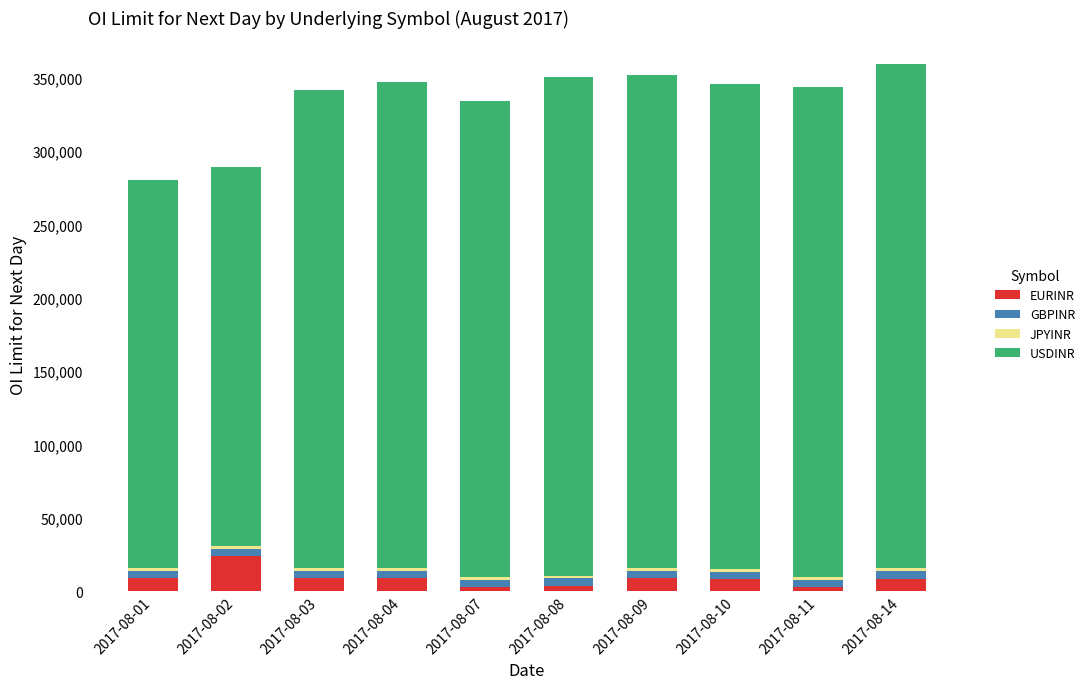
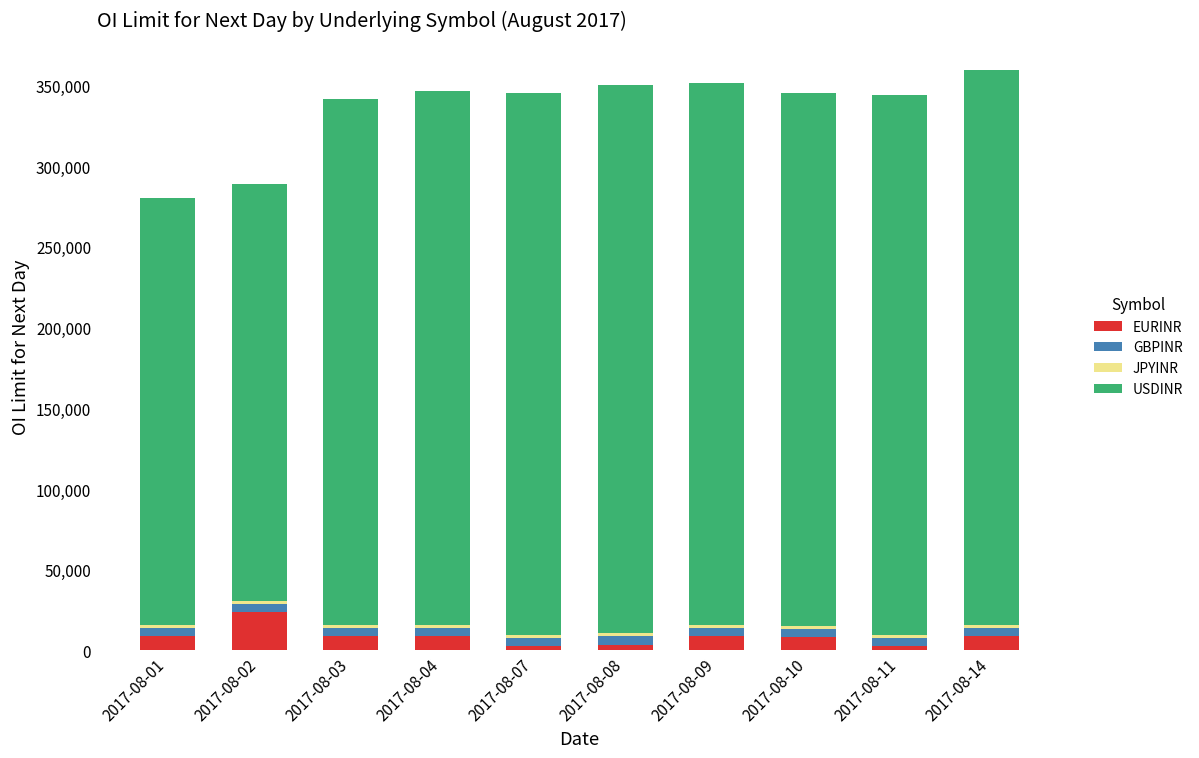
USDINR, 2017-08-07: 324,000 -> 335,000
